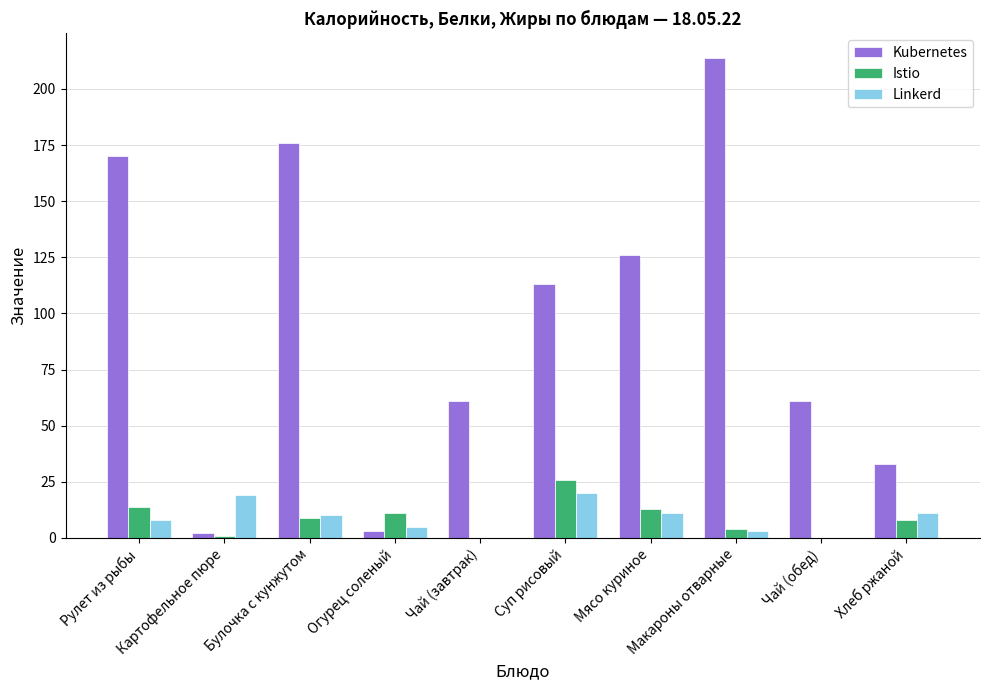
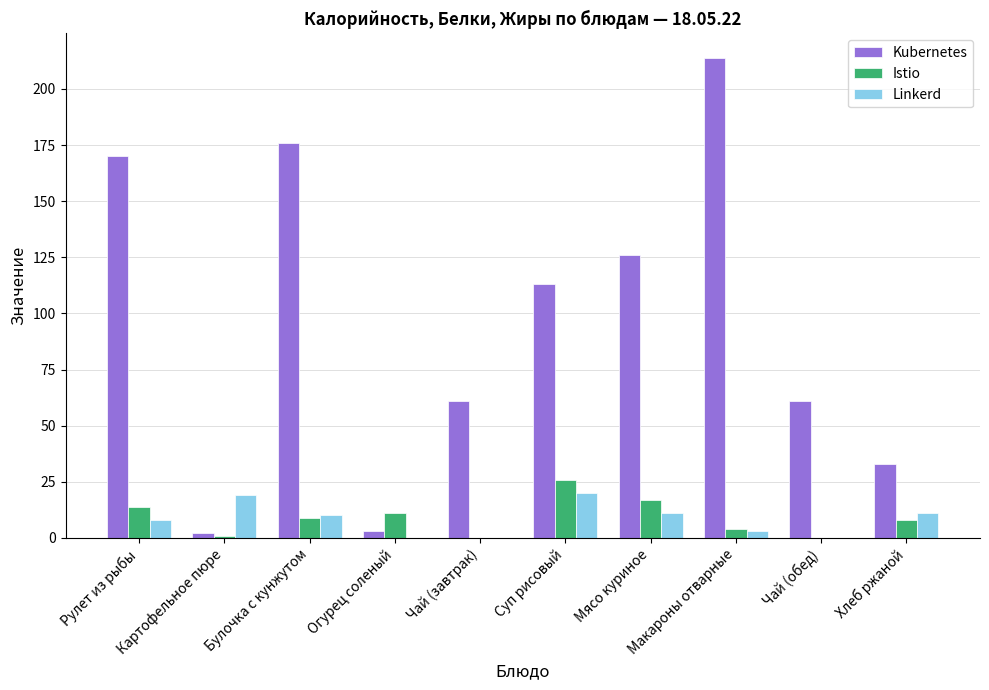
Linkerd, Огурец соленый: 5 -> 0
Istio, Мясо куриное: 13 -> 17
